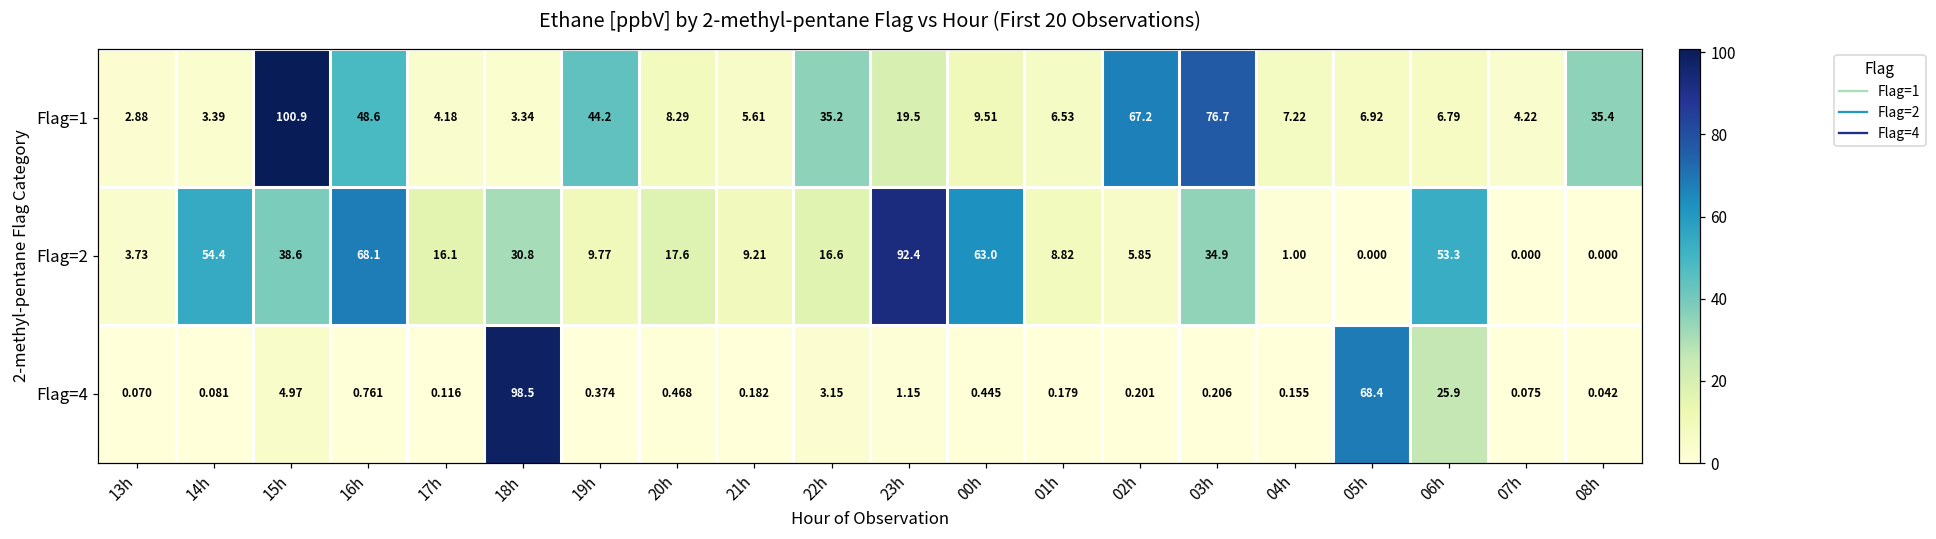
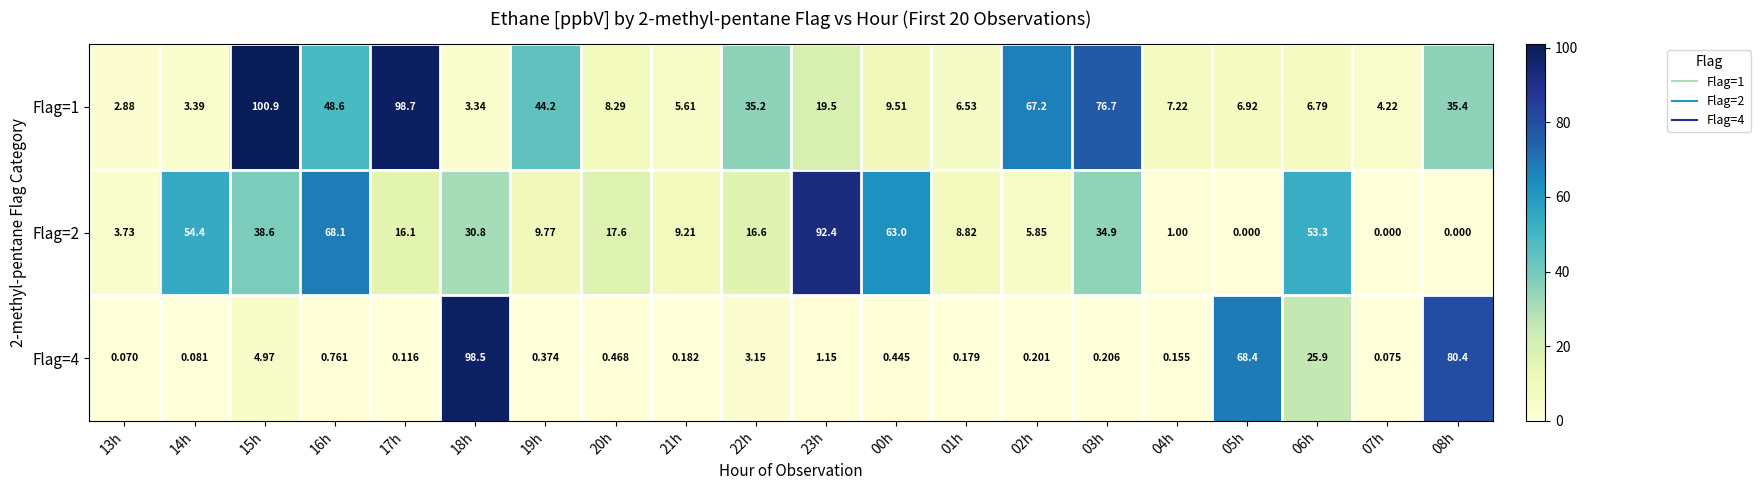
Flag=1, 17h: 4.18 -> 98.7
Flag=4, 08h: 0.042 -> 80.4
